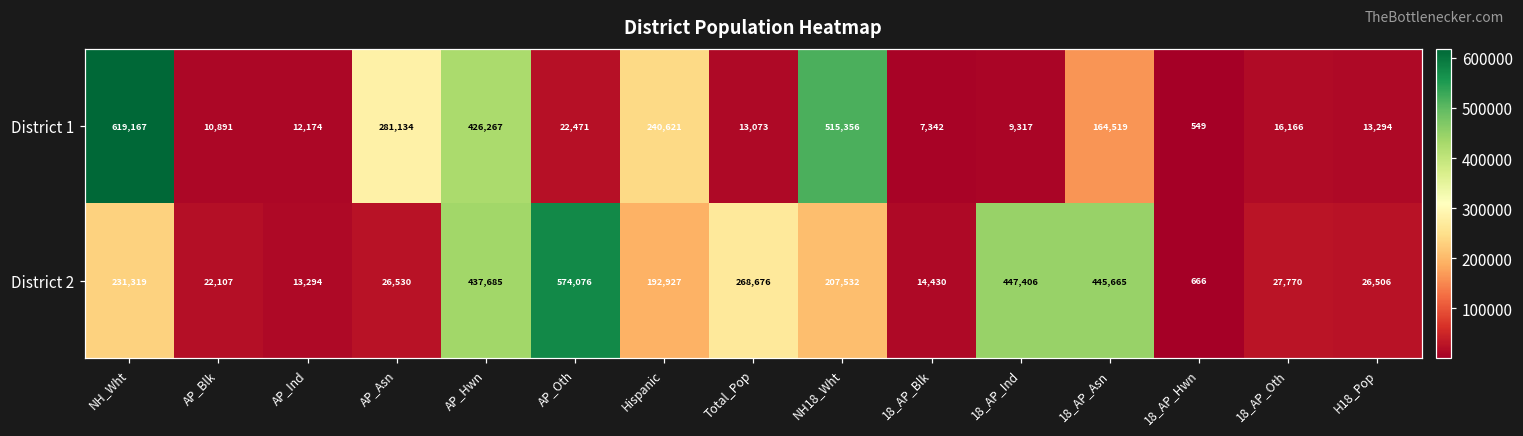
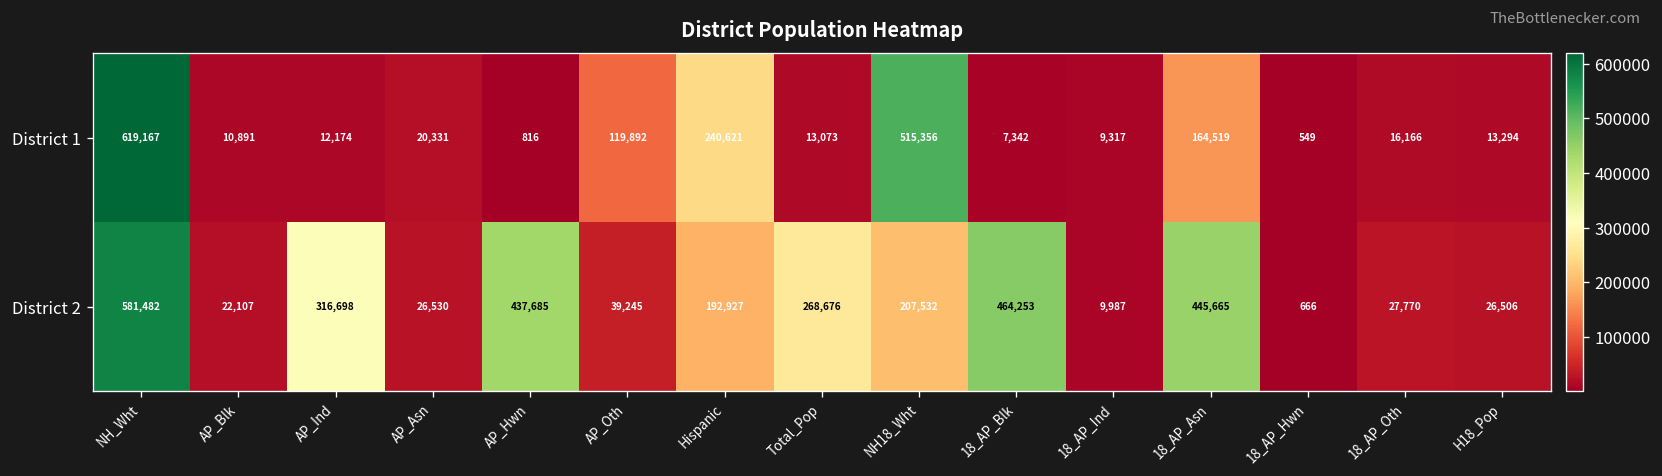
District 1, AP_Asn: 281,134 -> 20,331
District 1, AP_Hwn: 426,267 -> 816
District 1, AP_Oth: 22,471 -> 119,892
District 2, NH_Wht: 231,319 -> 581,482
District 2, AP_Ind: 13,294 -> 316,698
District 2, AP_Oth: 574,076 -> 39,245
District 2, 18_AP_Blk: 14,430 -> 464,253
District 2, 18_AP_Ind: 447,406 -> 9,987
